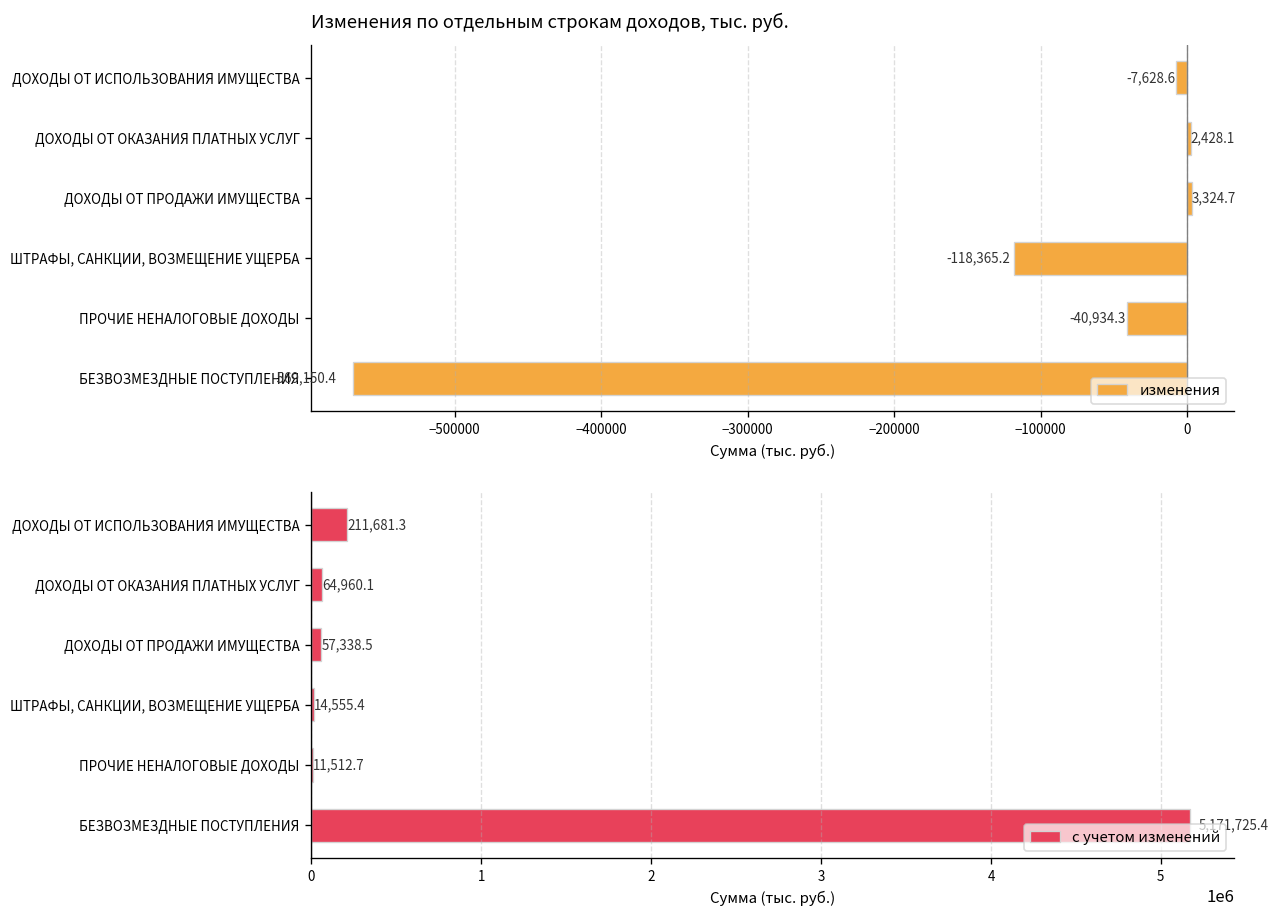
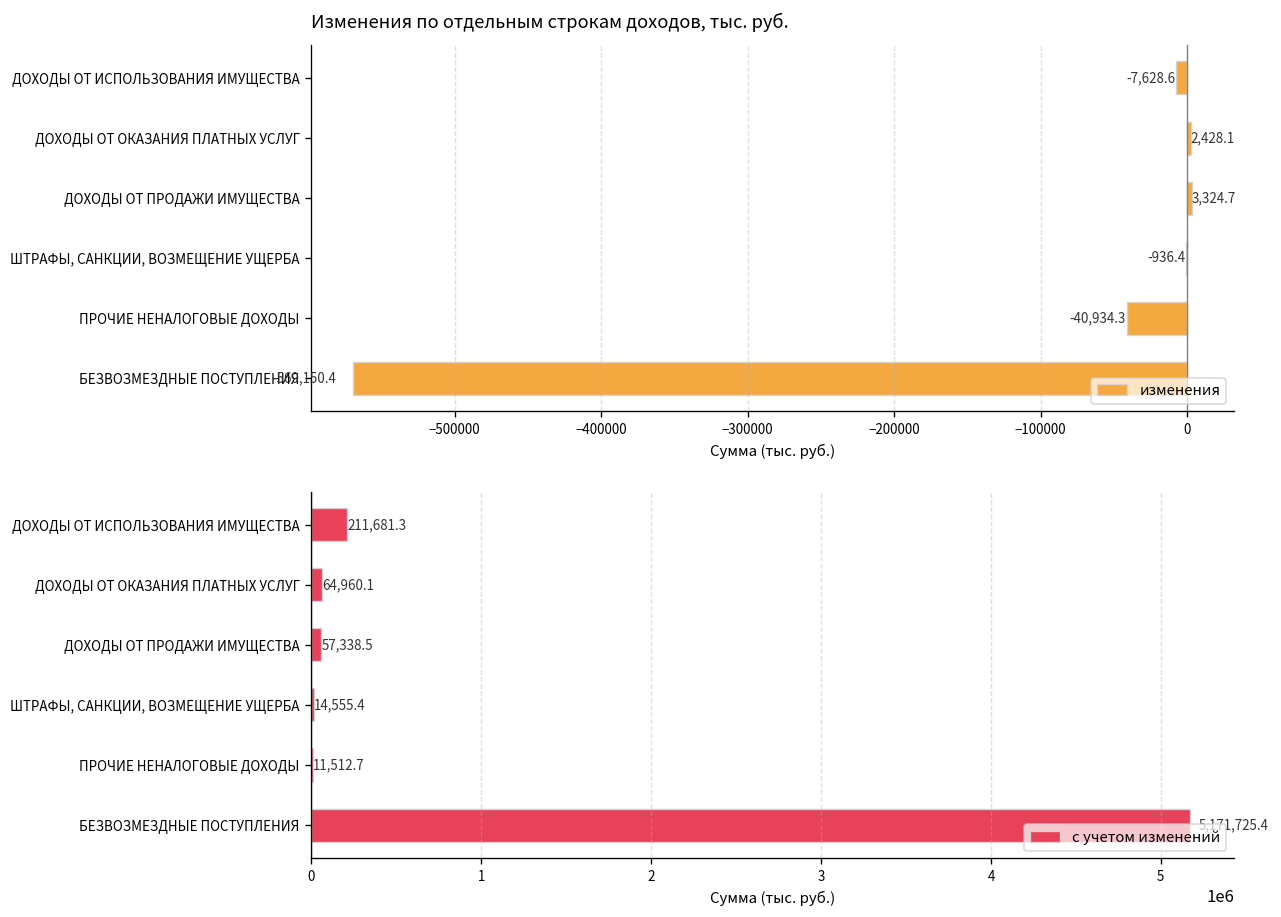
Изменения по отдельным строкам доходов, тыс. руб., ШТРАФЫ, САНКЦИИ, ВОЗМЕЩЕНИЕ УЩЕРБА: -118,365.2 -> -936.4
